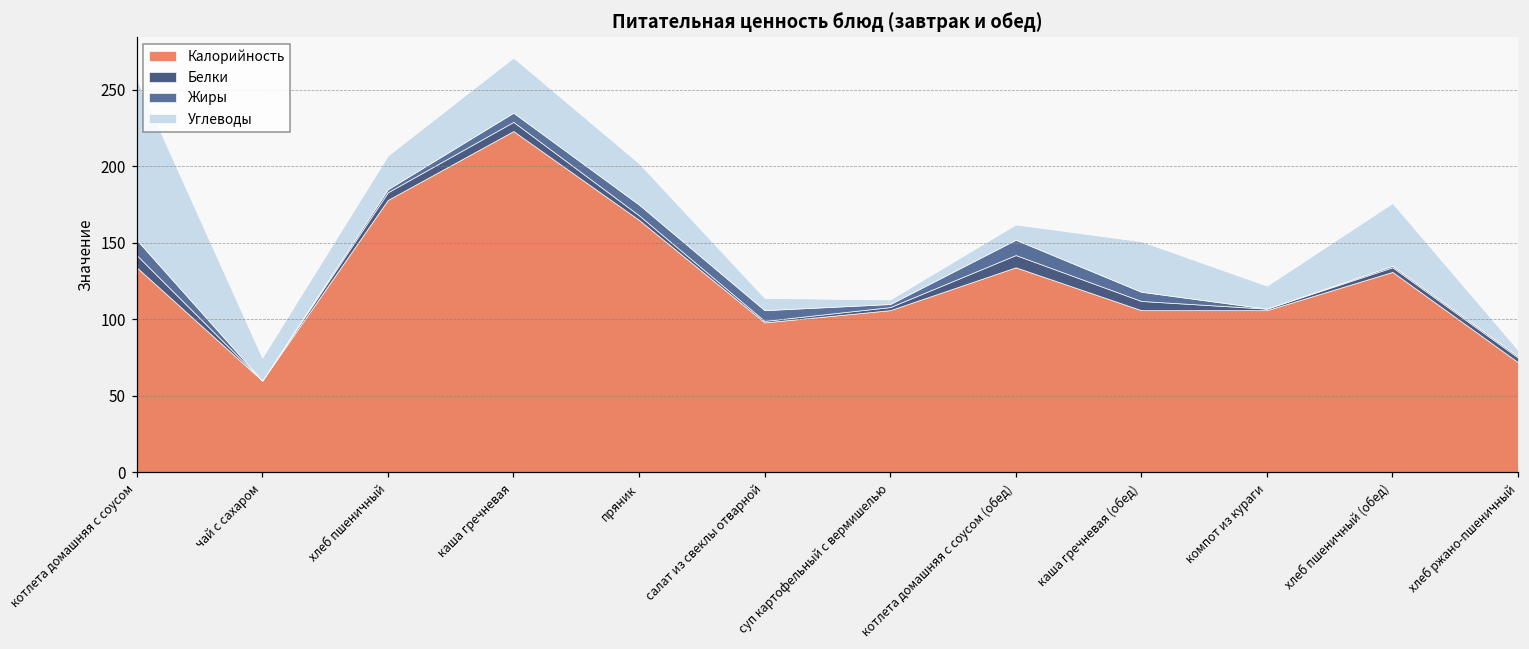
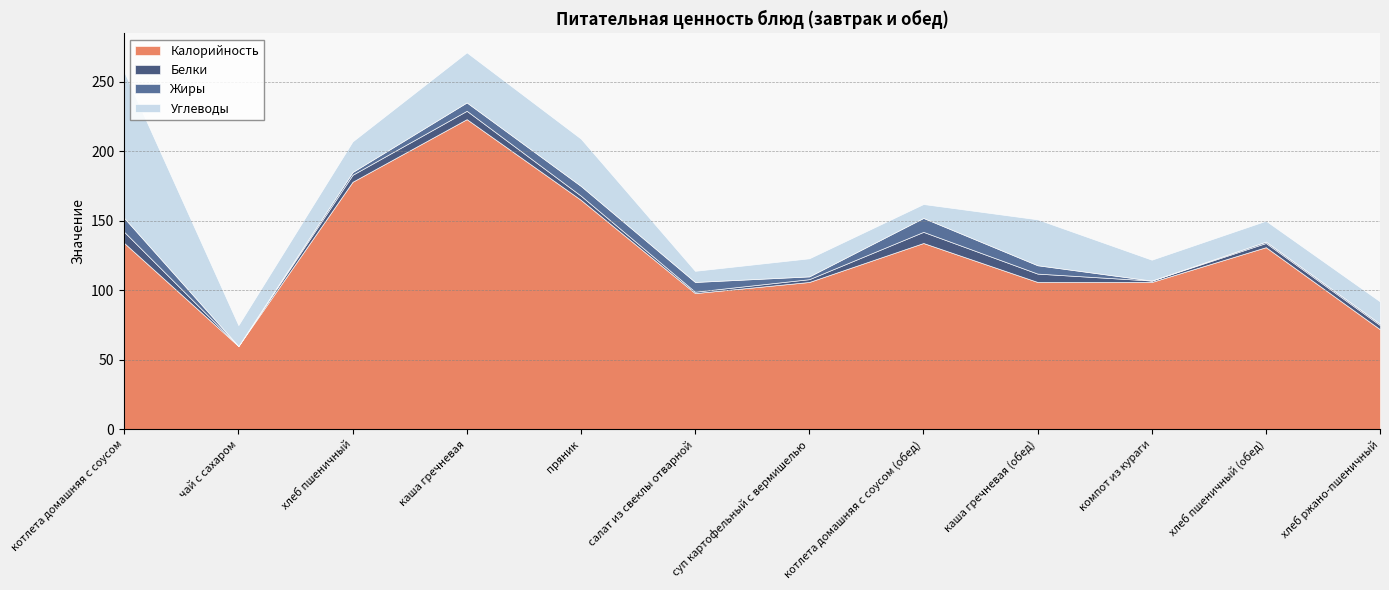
Углеводы, пряник: 27 -> 34
Углеводы, суп картофельный с вермишелью: 3 -> 13
Углеводы, хлеб пшеничный (обед): 41 -> 15
Углеводы, хлеб ржано-пшеничный: 4 -> 16
